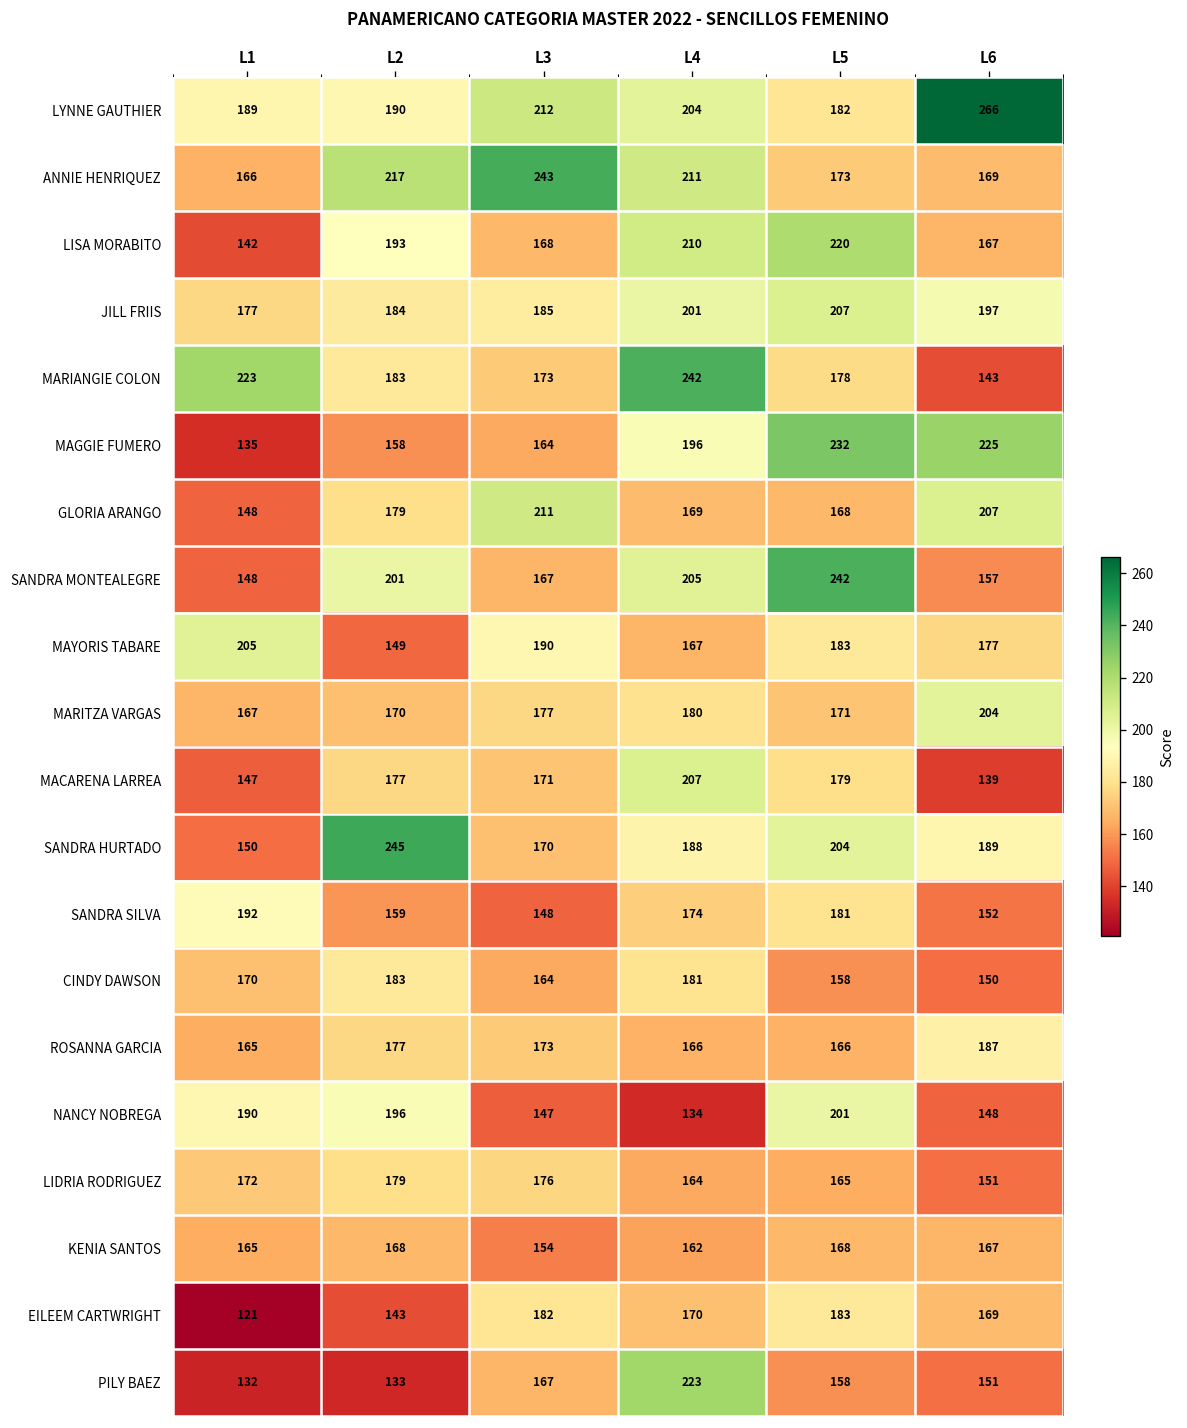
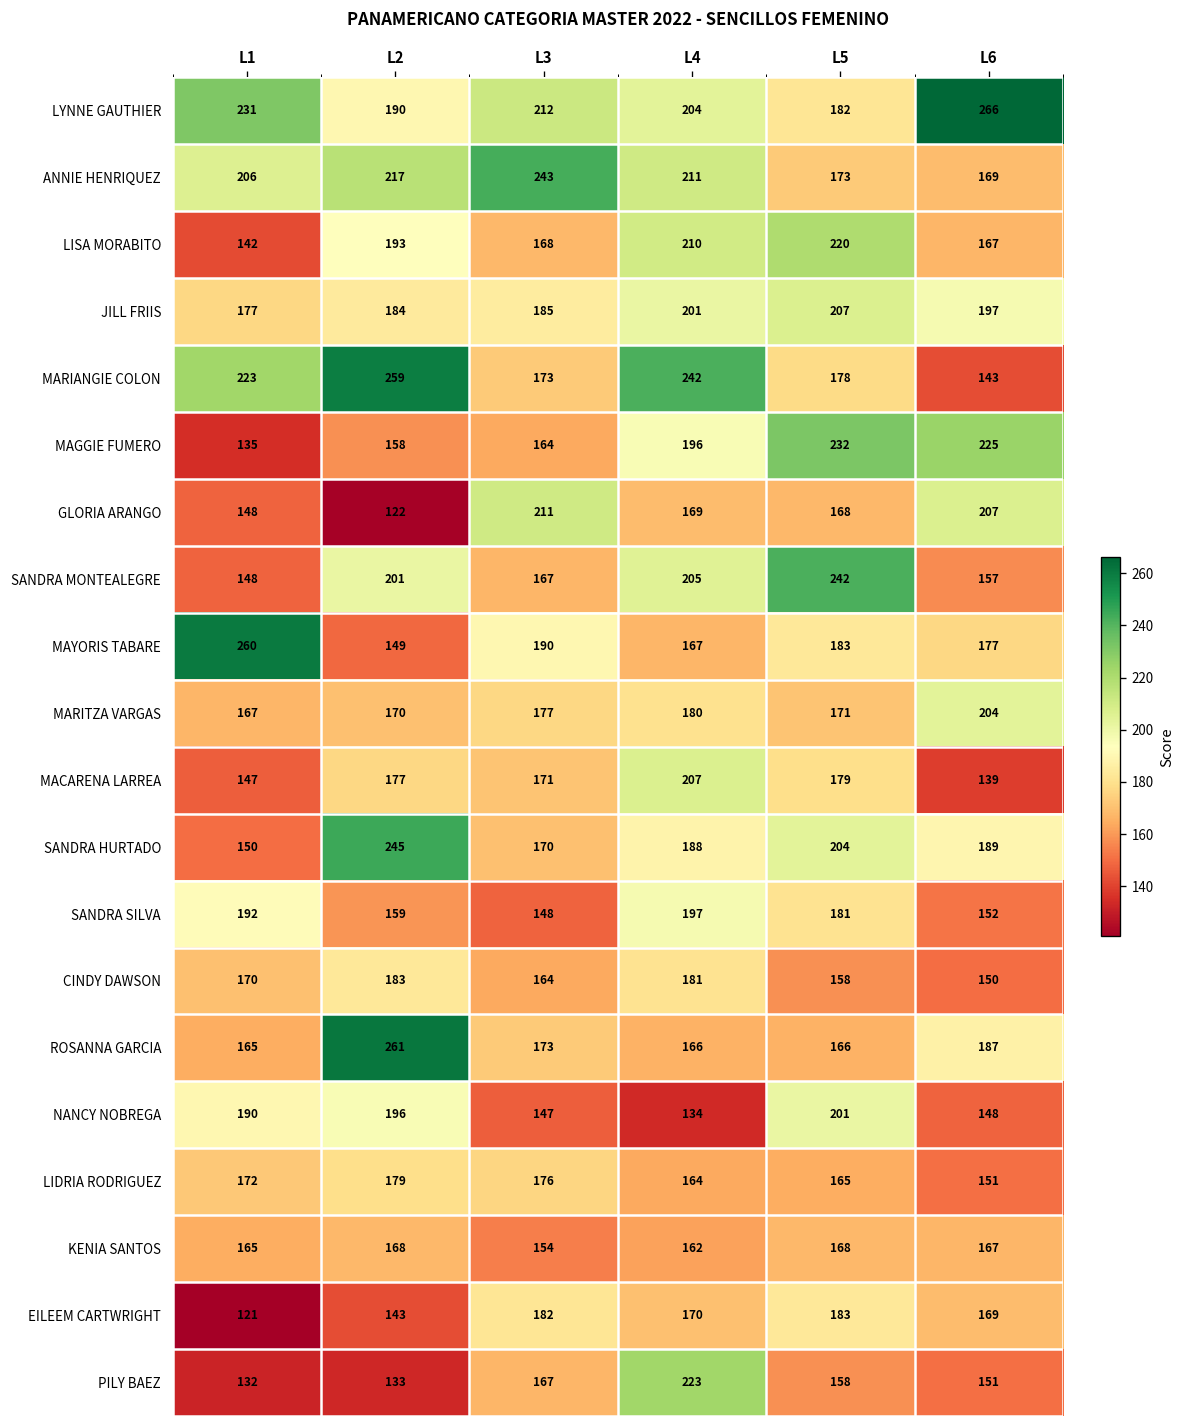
LYNNE GAUTHIER, L1: 189 -> 231
ANNIE HENRIQUEZ, L1: 166 -> 206
MARIANGIE COLON, L2: 183 -> 259
GLORIA ARANGO, L2: 179 -> 122
MAYORIS TABARE, L1: 205 -> 260
SANDRA SILVA, L4: 174 -> 197
ROSANNA GARCIA, L2: 177 -> 261
